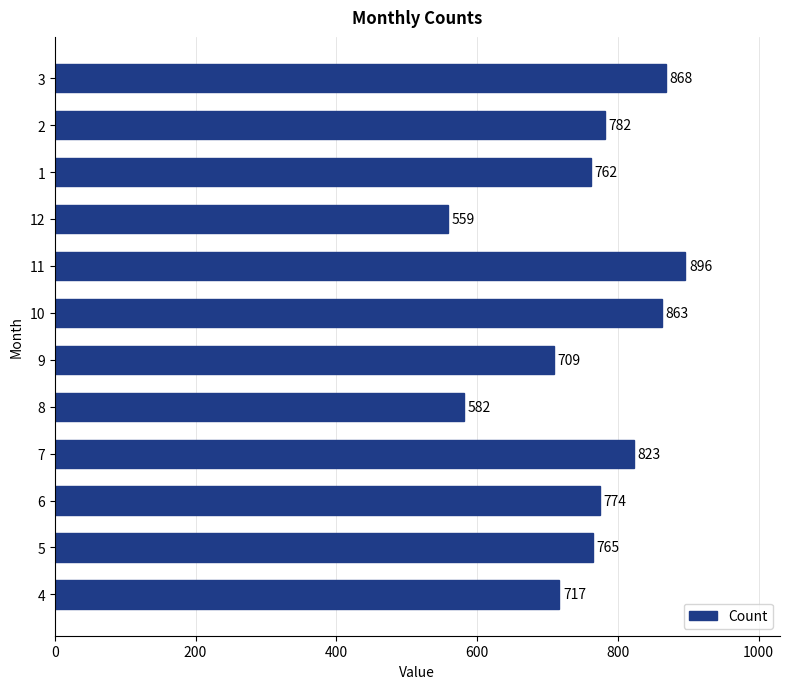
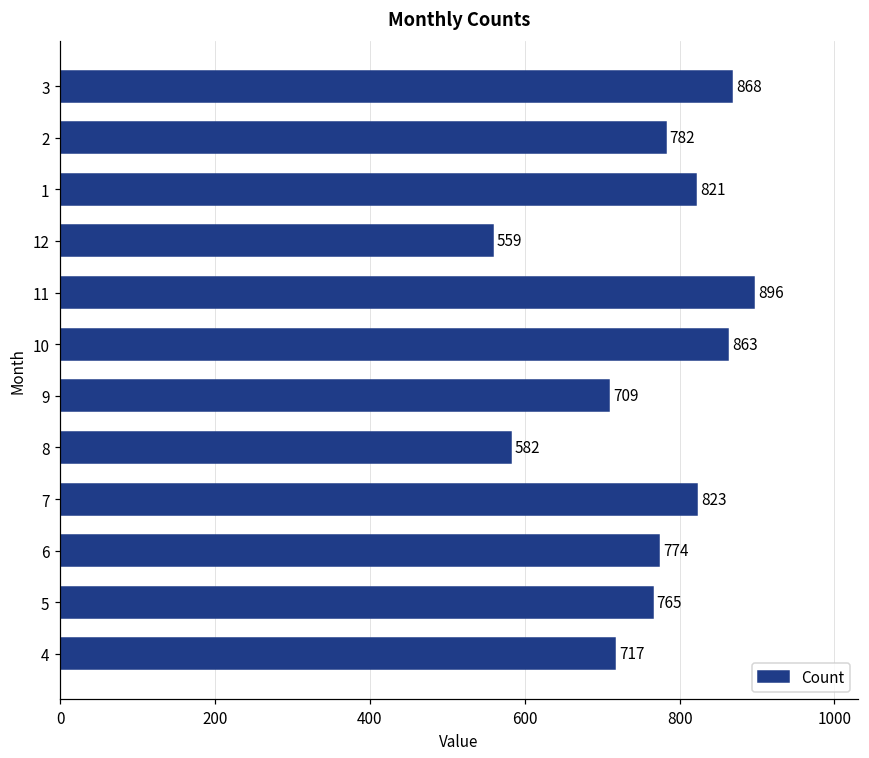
1: 762 -> 821
